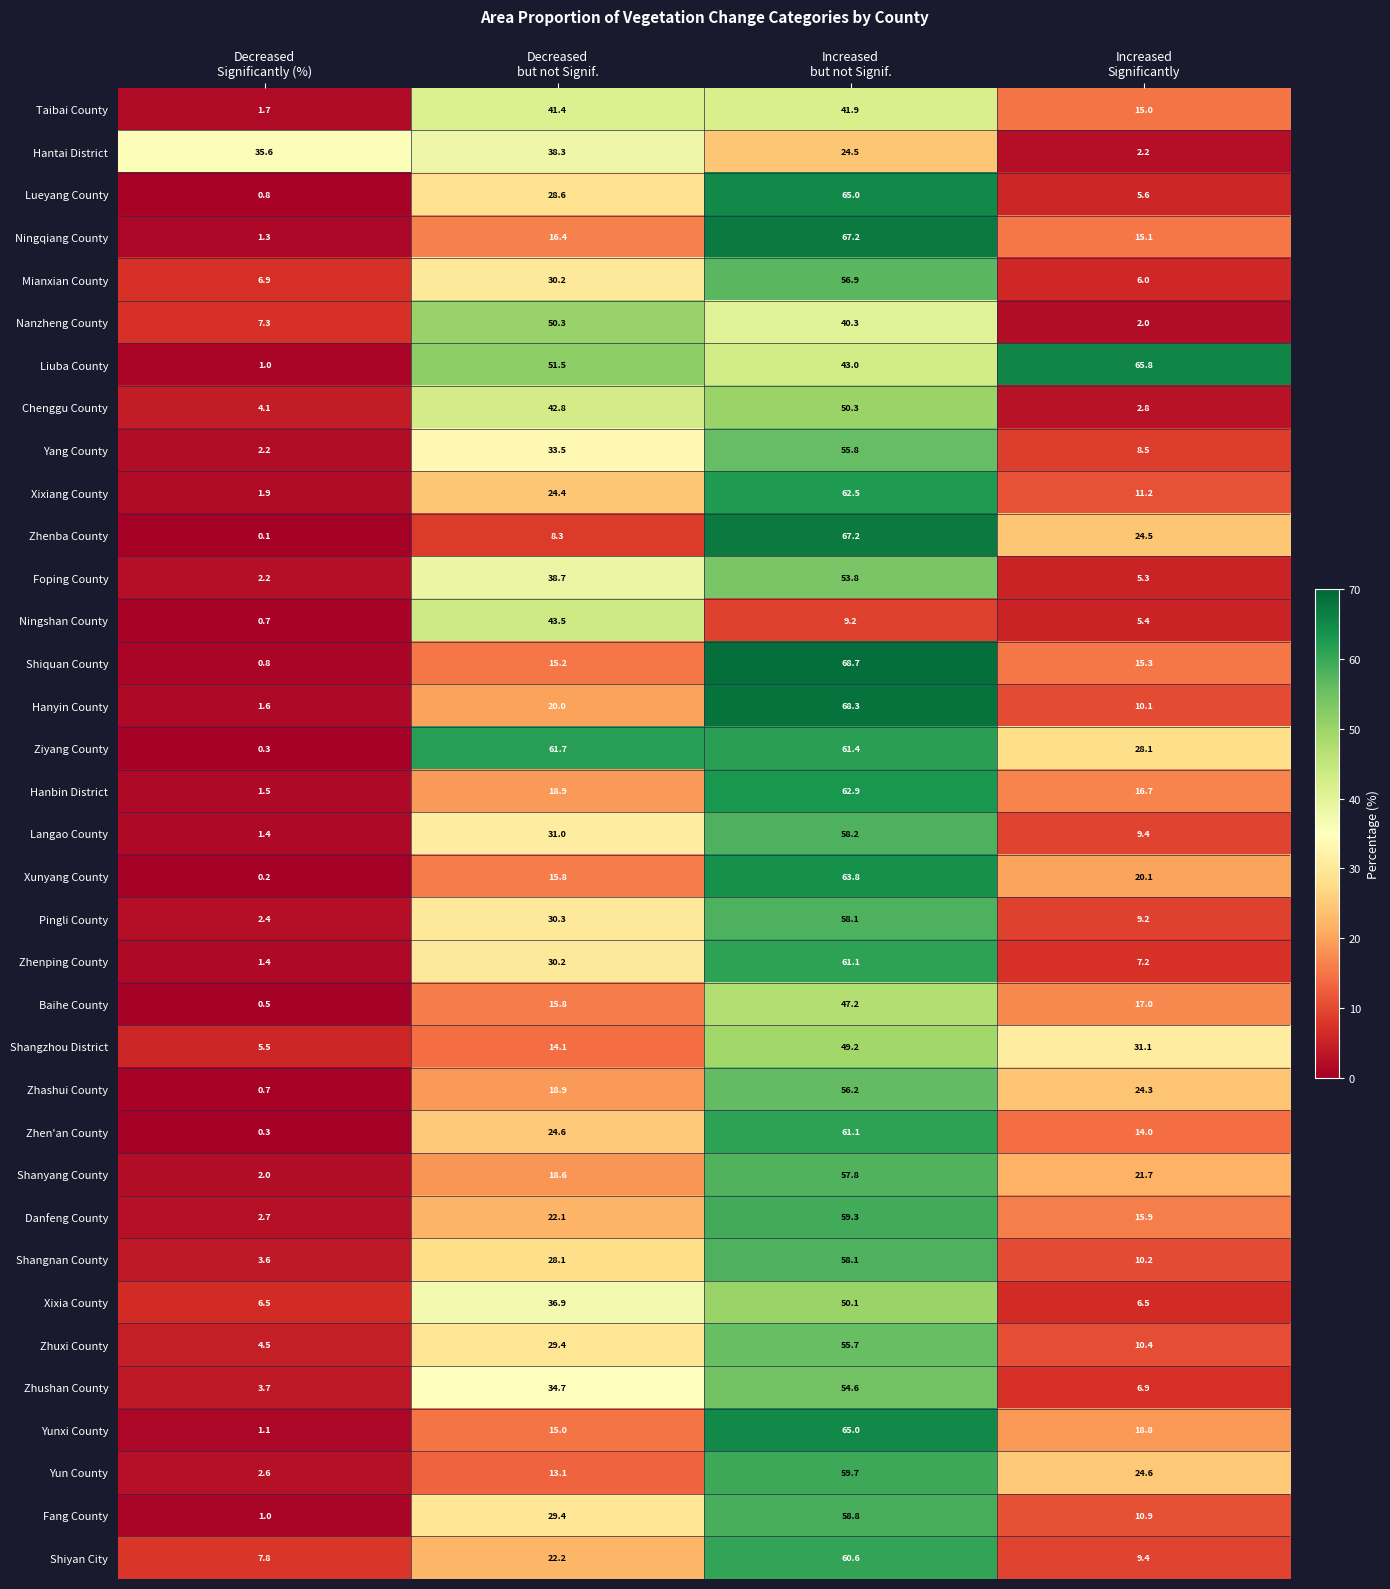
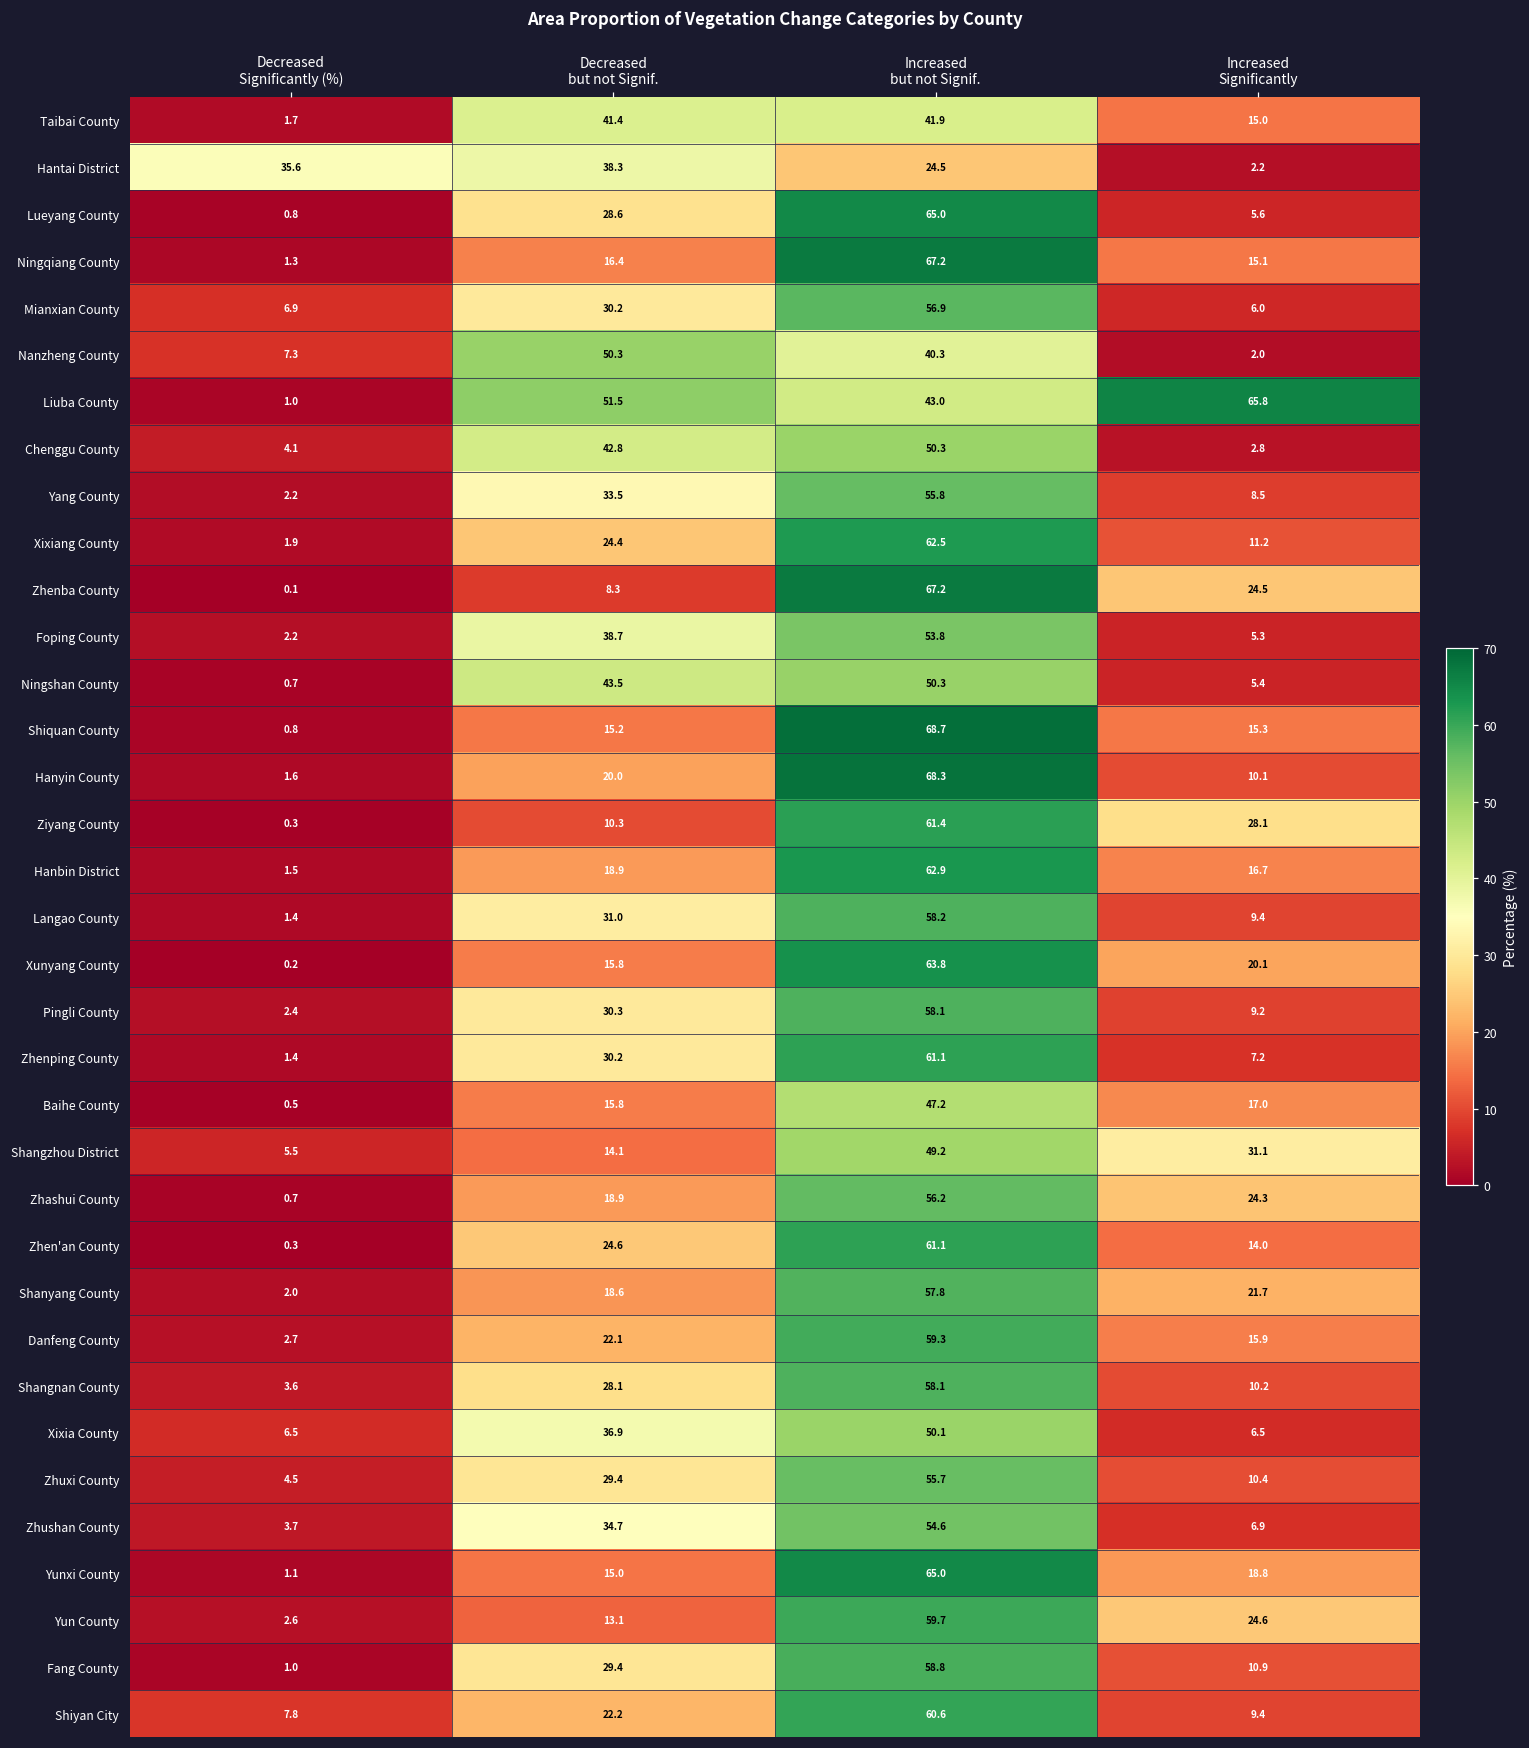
Ningshan County, Increased but not Signif.: 9.2 -> 50.3
Ziyang County, Decreased but not Signif.: 61.7 -> 10.3
